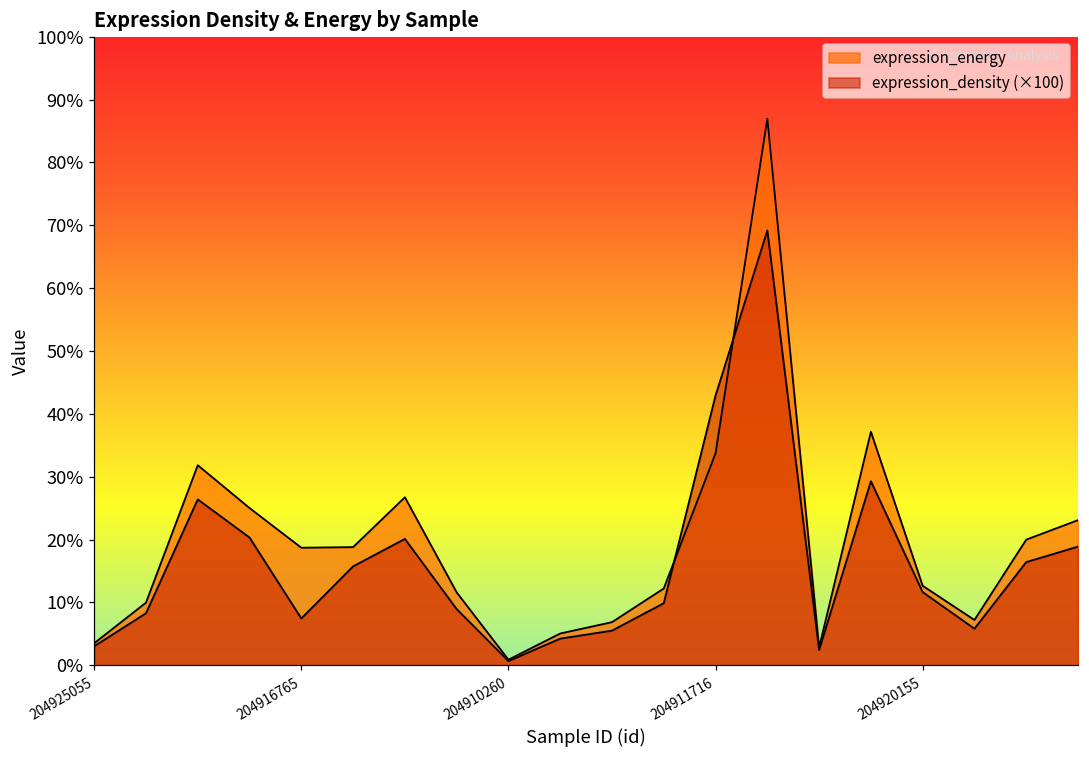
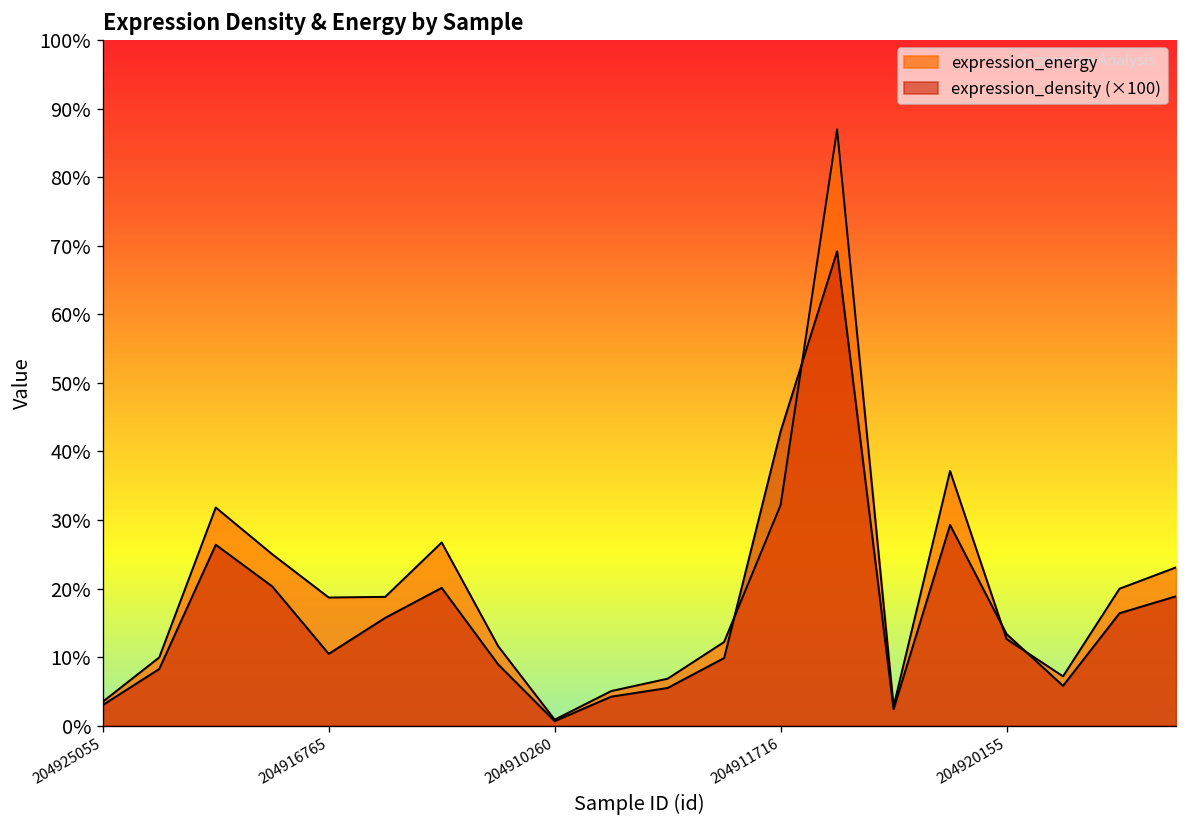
expression_density (×100), 204916765: 7% -> 10%
expression_energy, 204911716: 34% -> 32%
expression_density (×100), 204920155: 12% -> 13%
